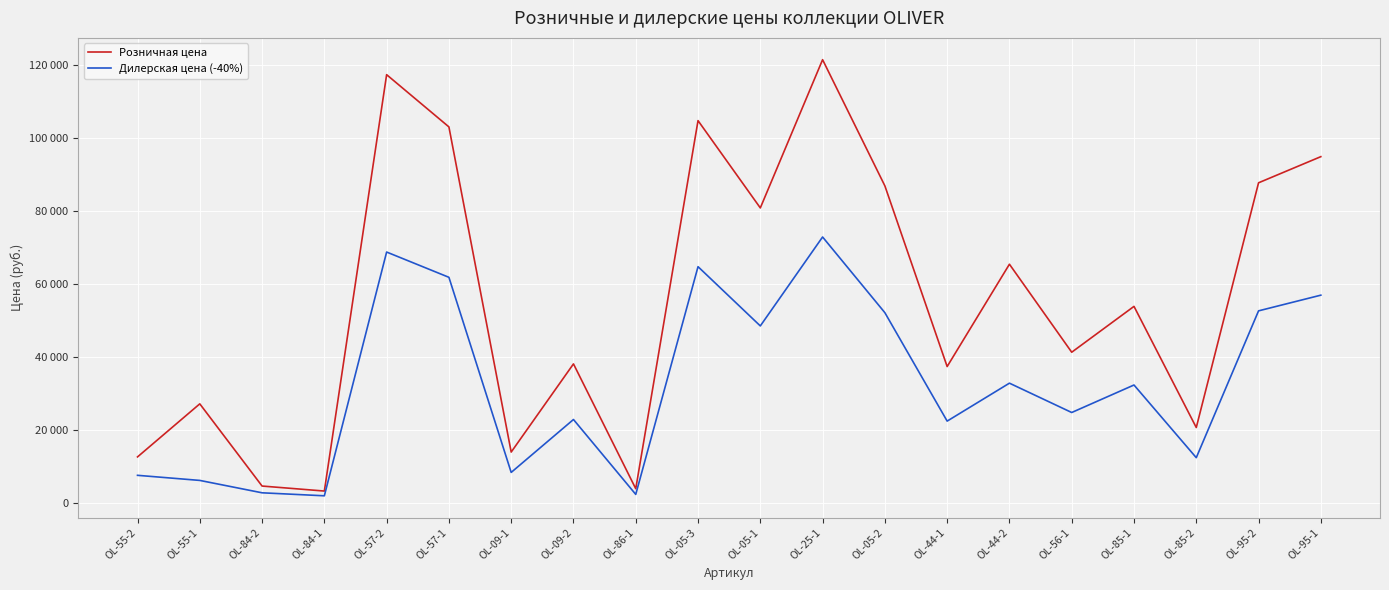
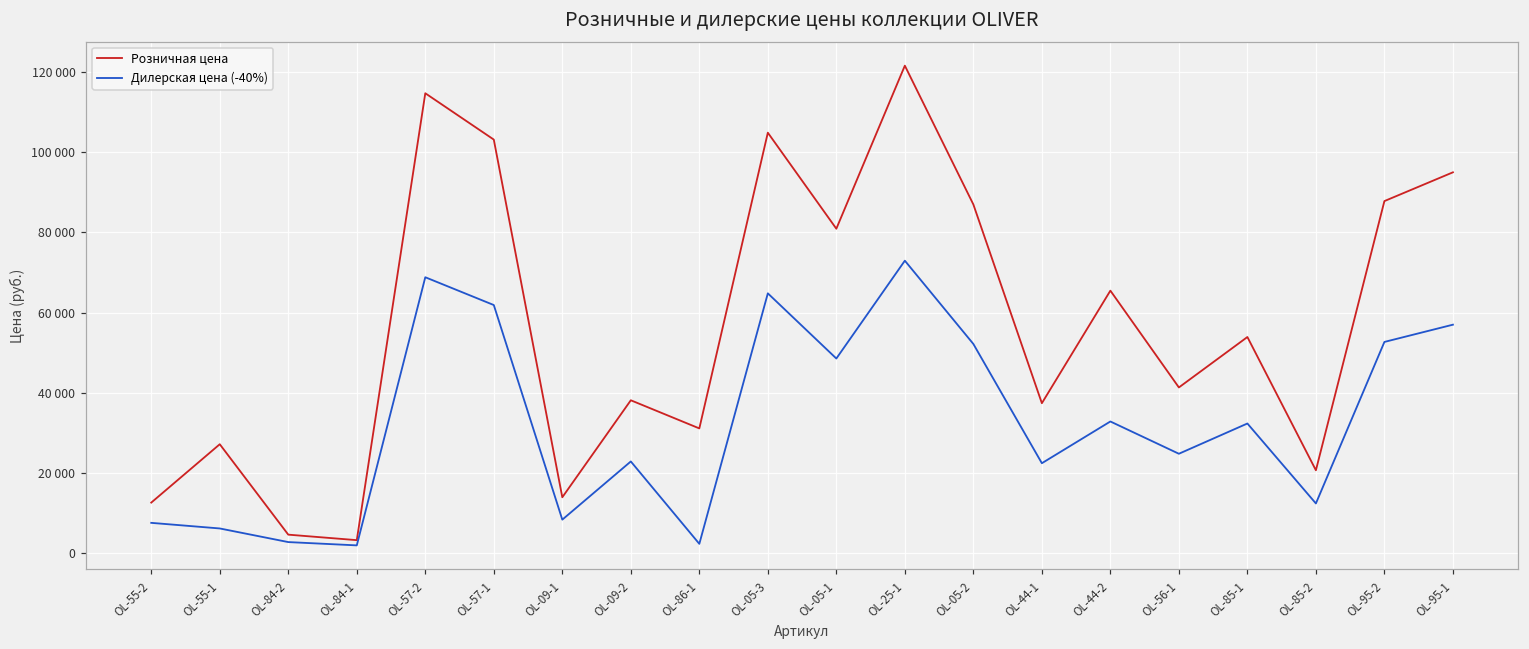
Розничная цена, OL-57-2: 117000 -> 115000
Розничная цена, OL-86-1: 4000 -> 31000
